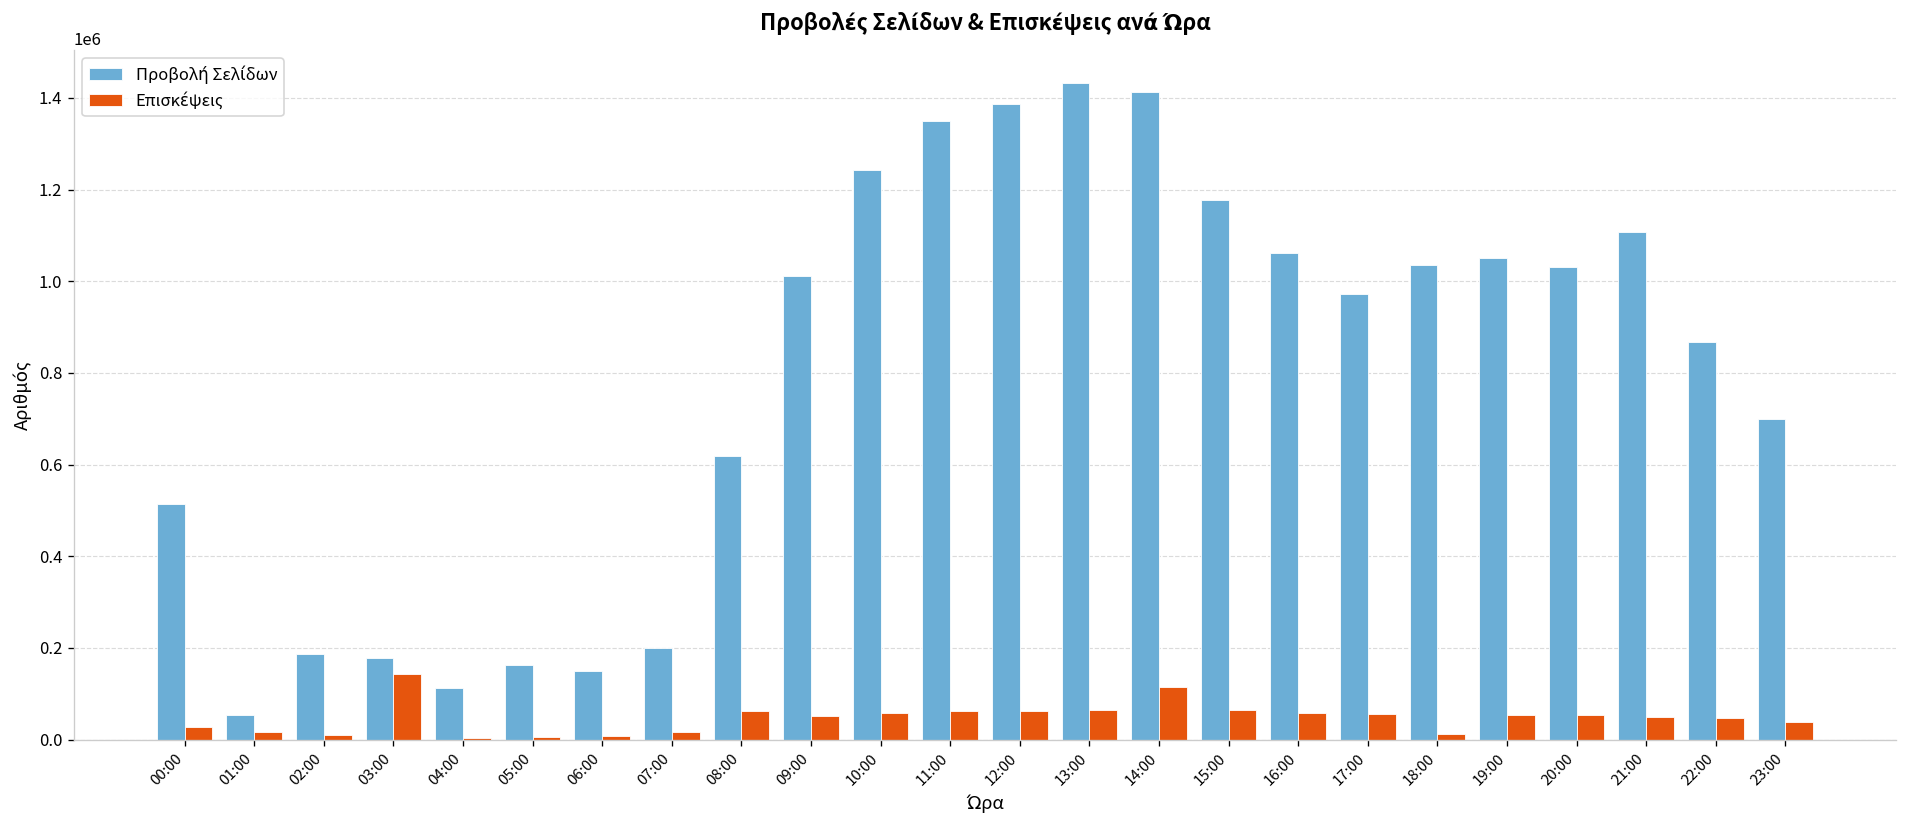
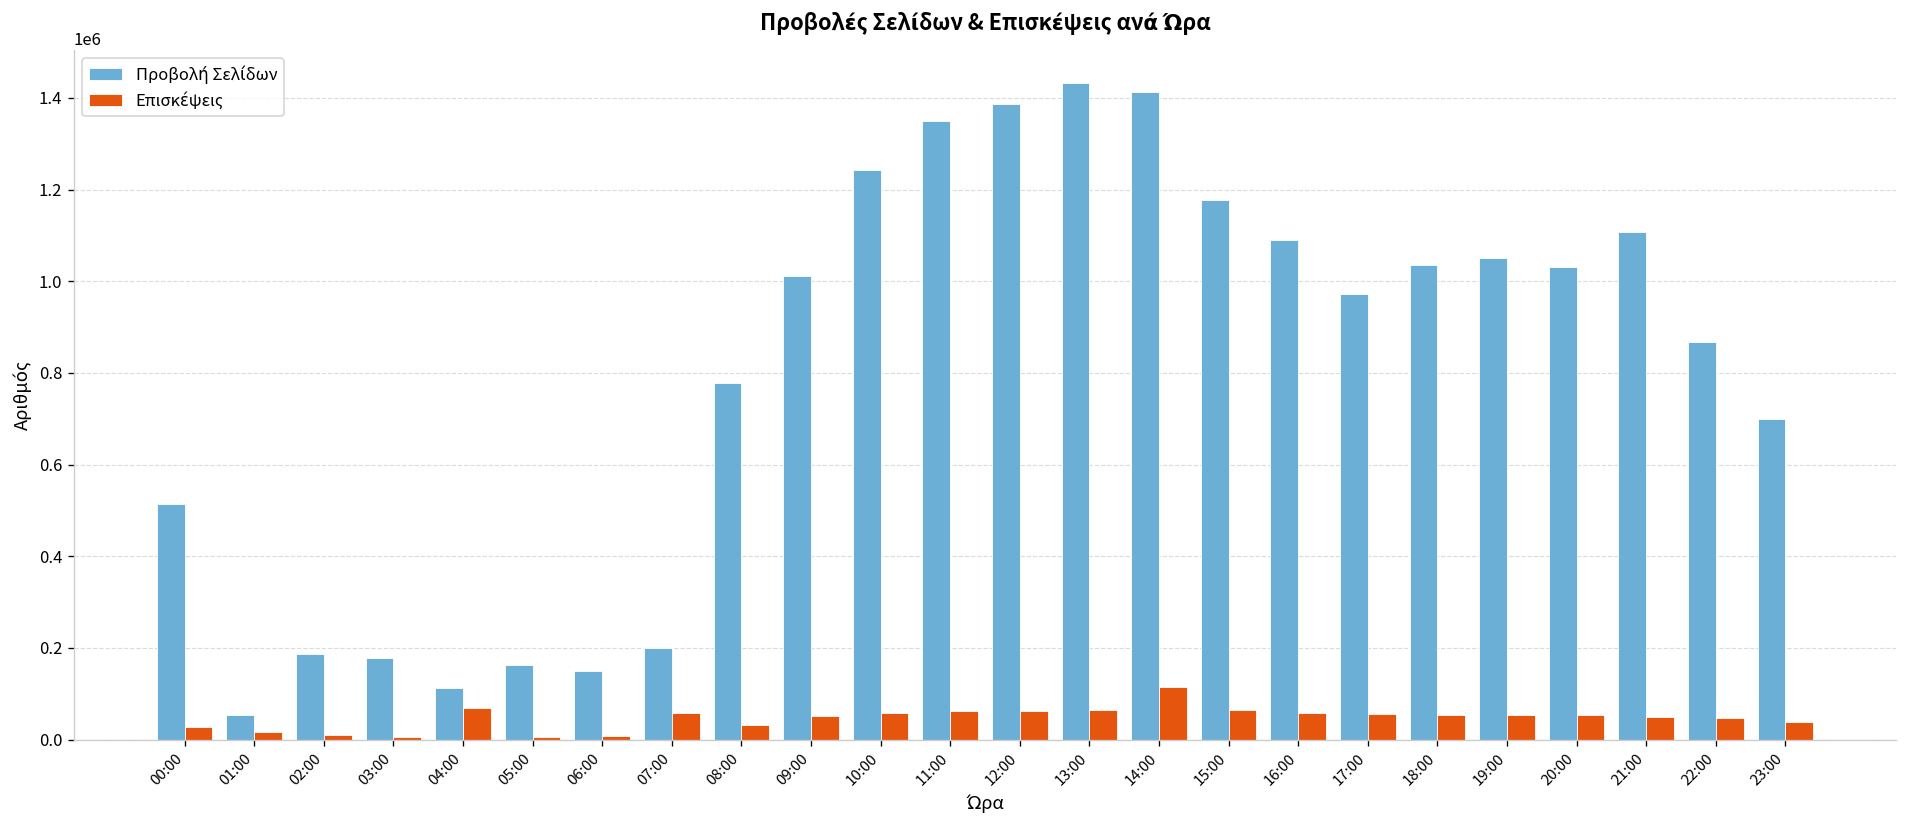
Επισκέψεις, 03:00: 140000 -> 10000
Επισκέψεις, 04:00: 0 -> 70000
Επισκέψεις, 07:00: 20000 -> 60000
Προβολή Σελίδων, 08:00: 620000 -> 780000
Επισκέψεις, 08:00: 60000 -> 30000
Προβολή Σελίδων, 16:00: 1060000 -> 1090000
Επισκέψεις, 18:00: 10000 -> 50000
